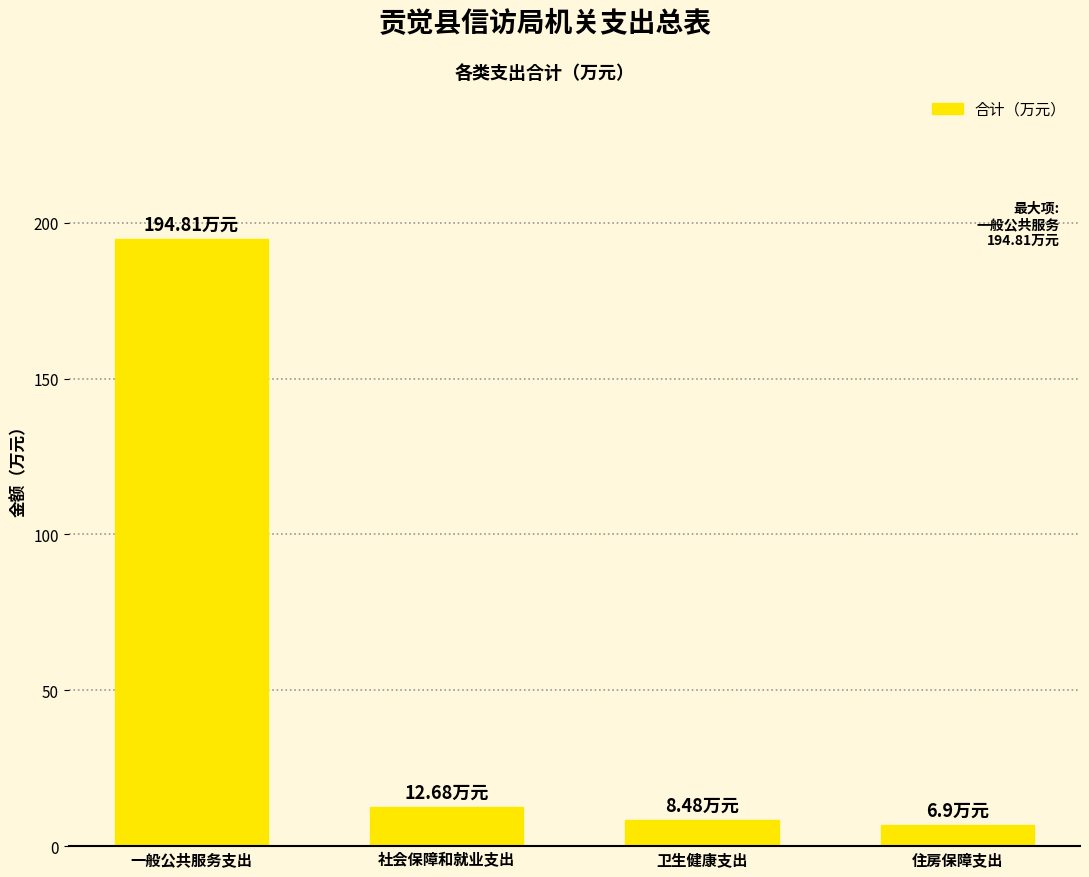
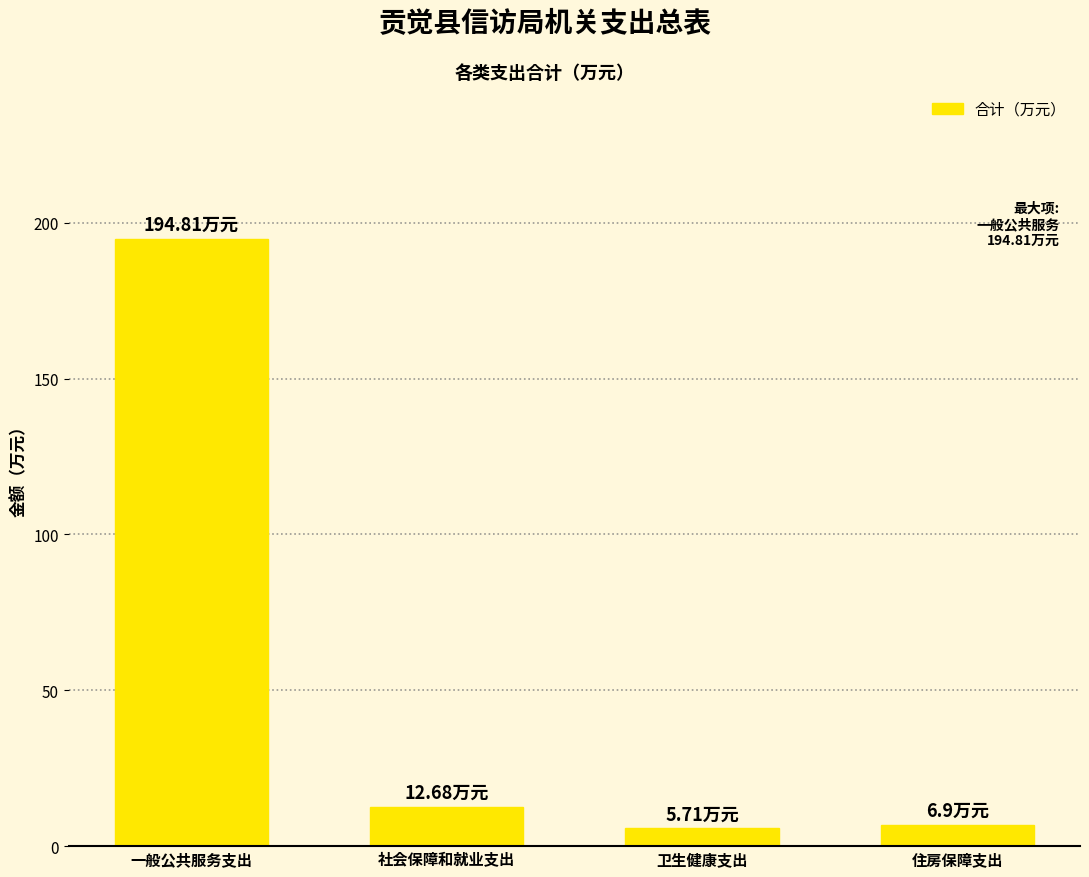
卫生健康支出: 8.48 -> 5.71
